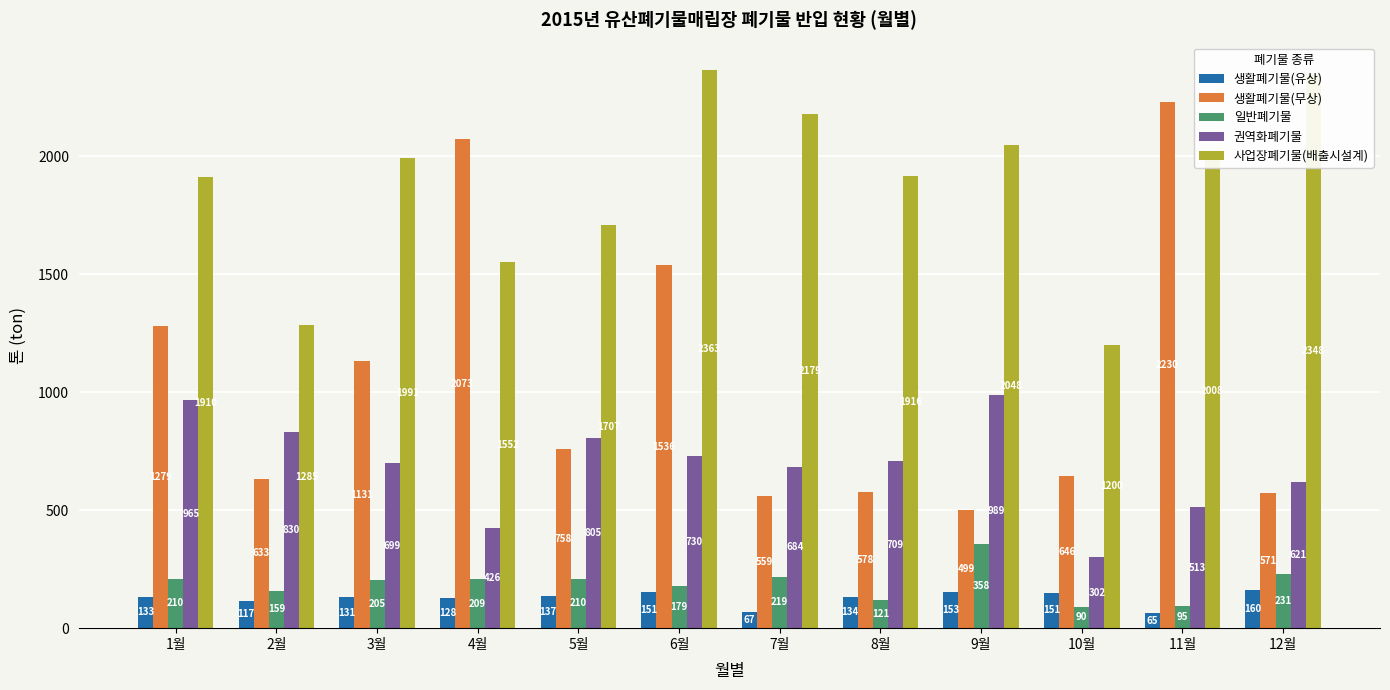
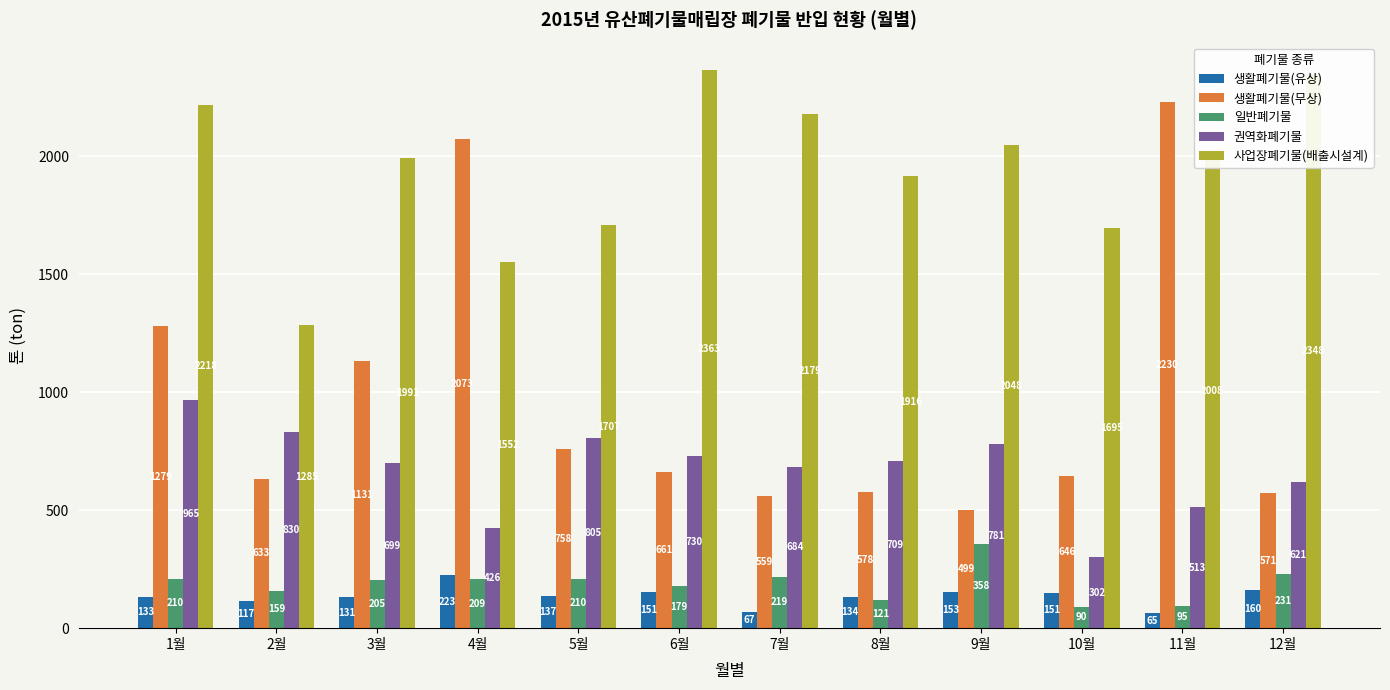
사업장폐기물(배출시설계), 1월: 1910 -> 2218
생활폐기물(유상), 4월: 128 -> 223
생활폐기물(무상), 6월: 1536 -> 661
권역화폐기물, 9월: 989 -> 781
사업장폐기물(배출시설계), 10월: 1200 -> 1695
